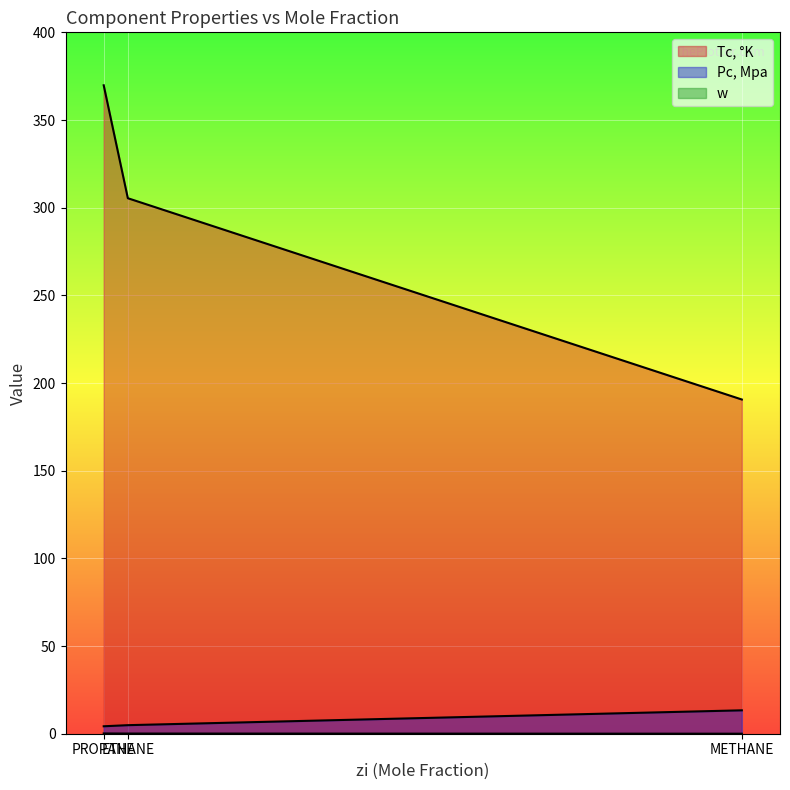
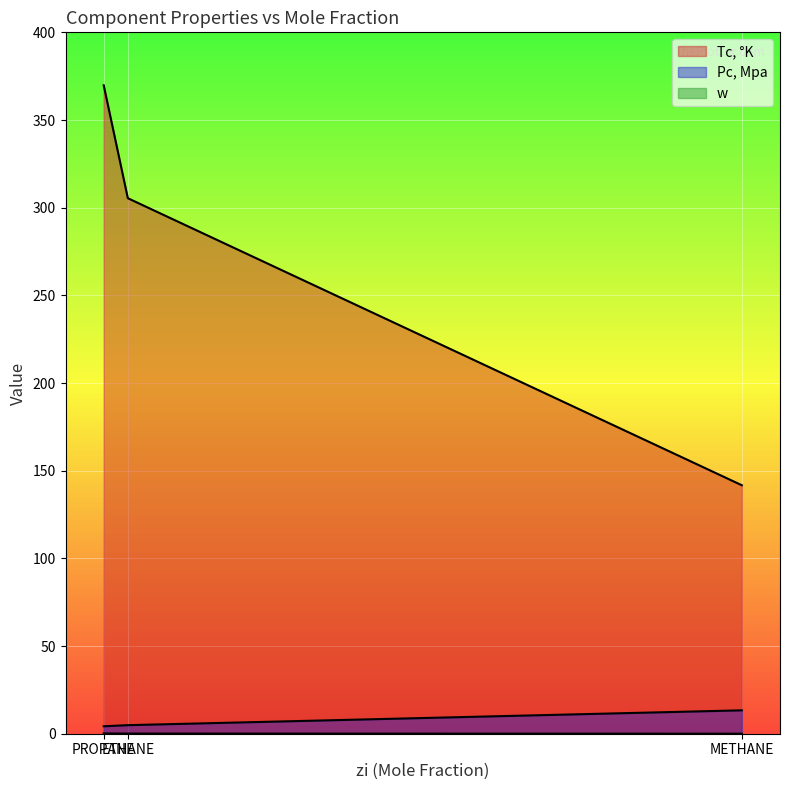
Tc, °K, METHANE: 191 -> 142
